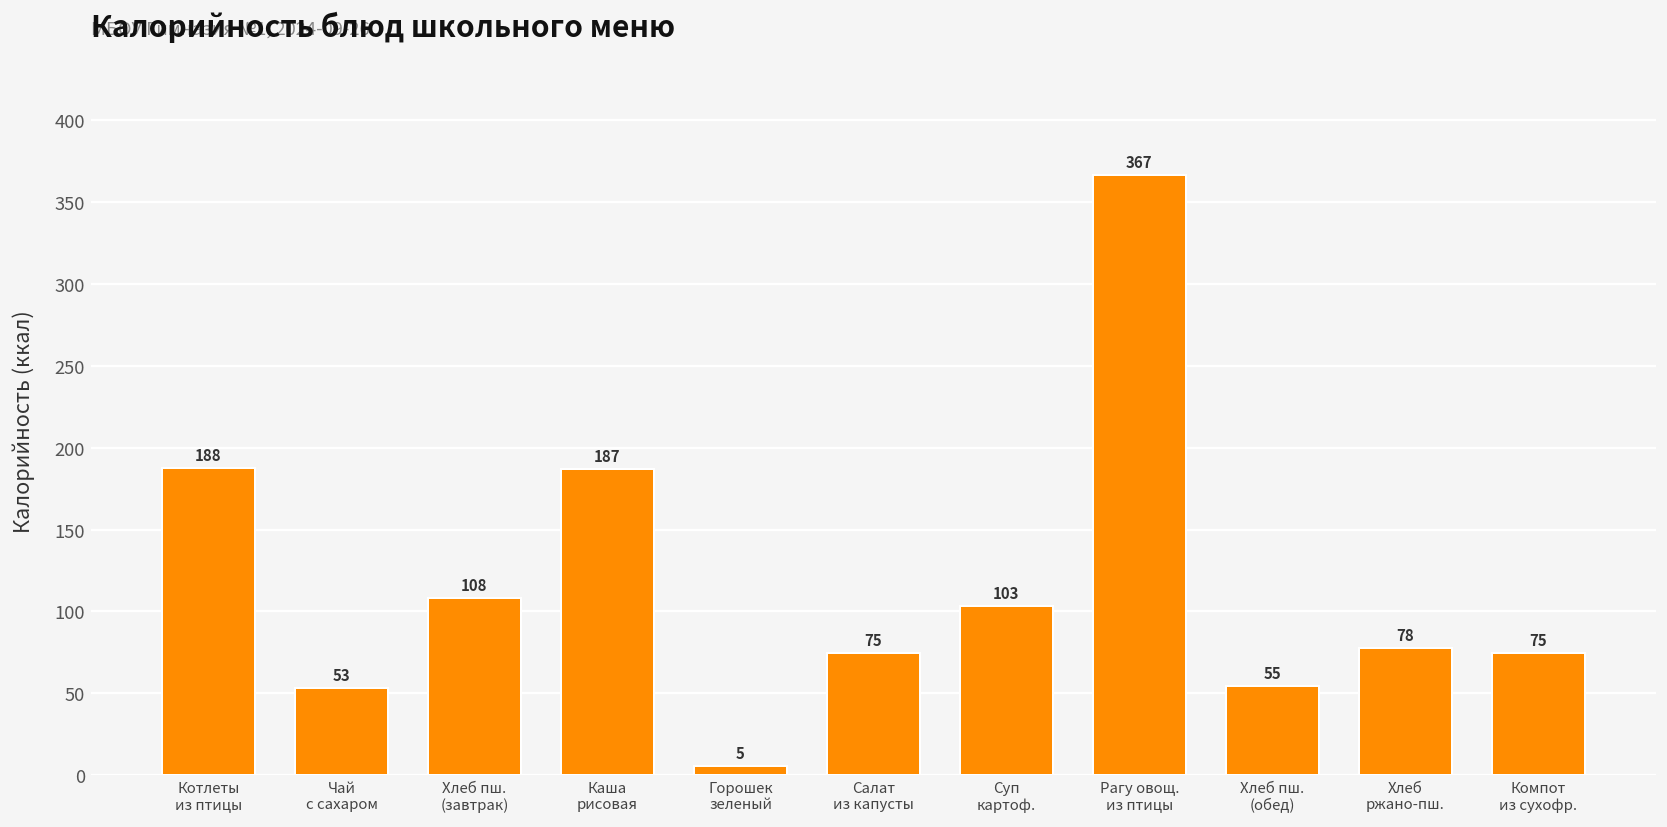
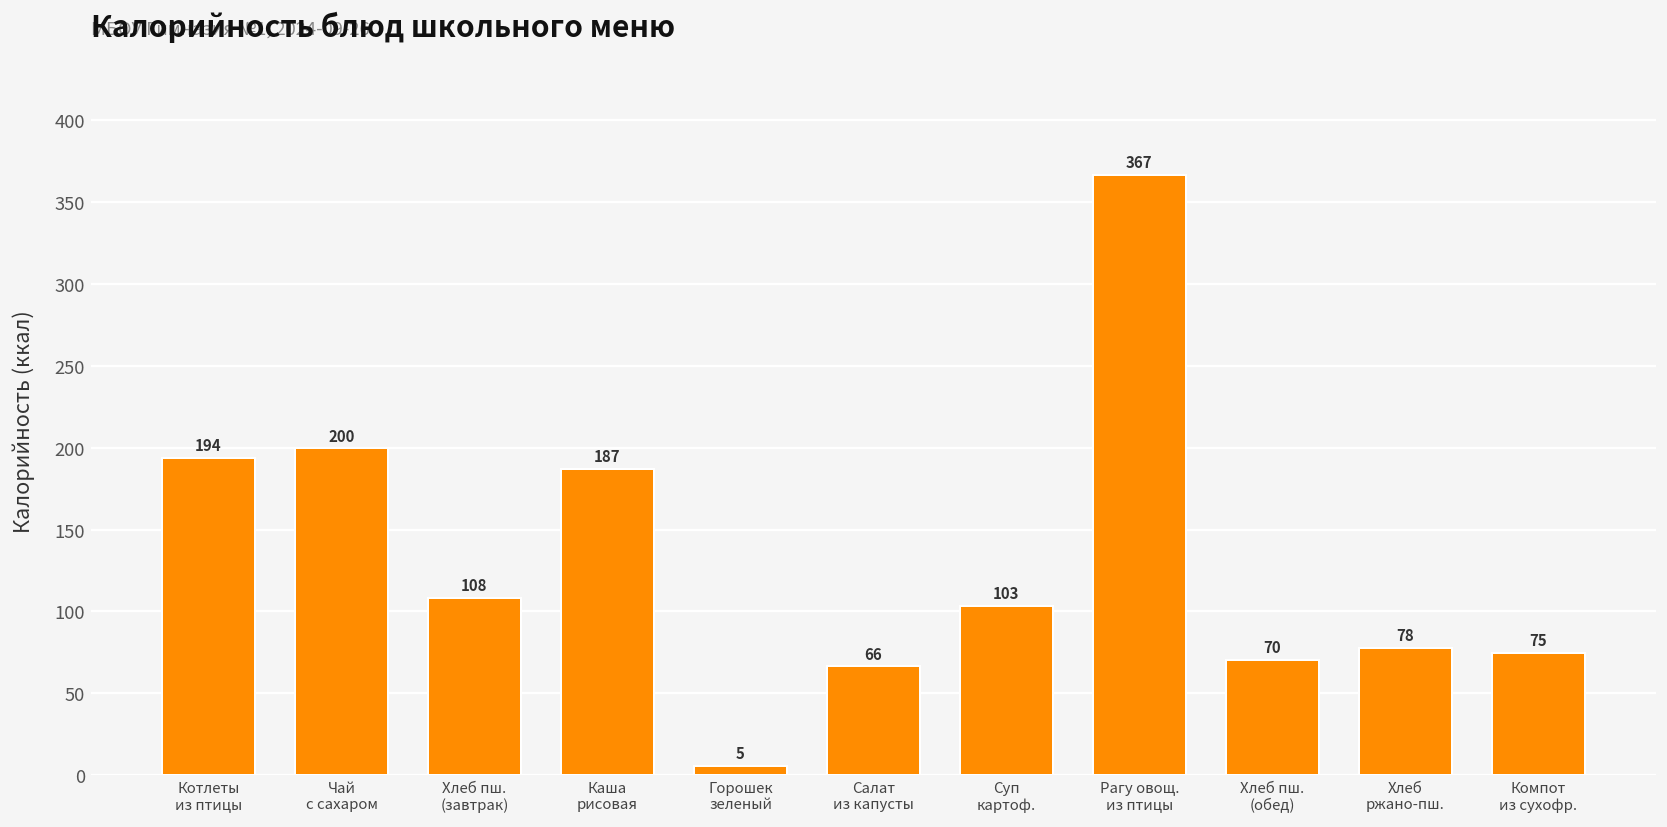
Котлеты из птицы: 188 -> 194
Чай с сахаром: 53 -> 200
Салат из капусты: 75 -> 66
Хлеб пш. (обед): 55 -> 70
